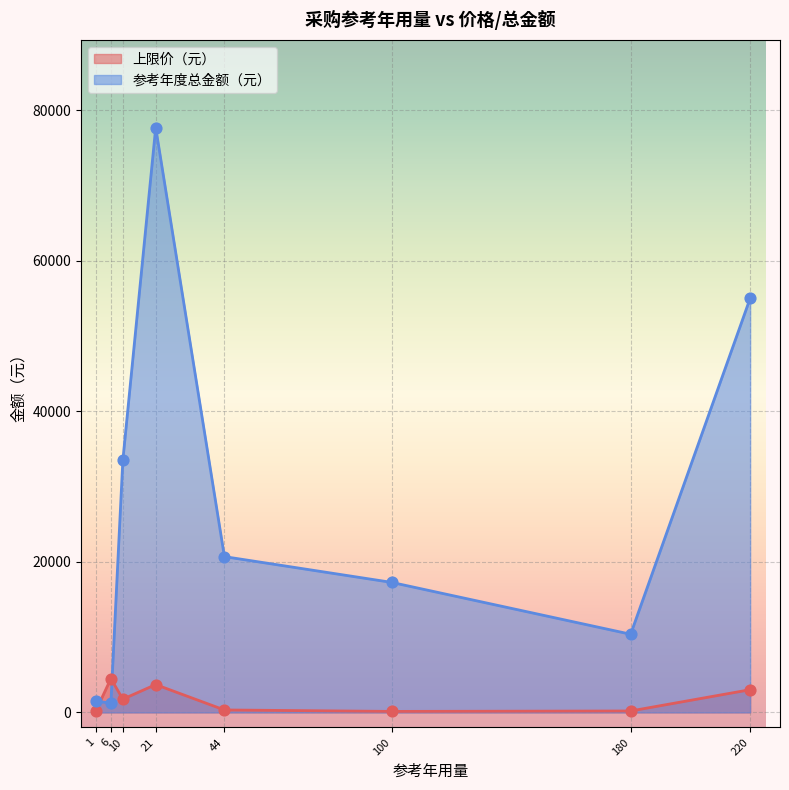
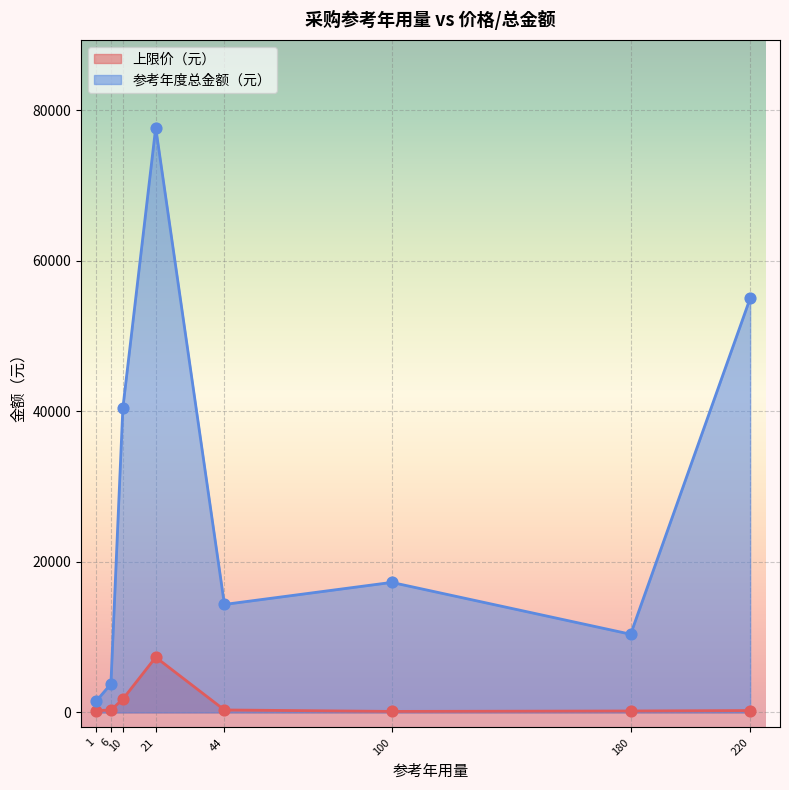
上限价（元）, 6: 4000 -> 0
参考年度总金额（元）, 6: 1000 -> 4000
参考年度总金额（元）, 10: 33000 -> 40000
上限价（元）, 21: 4000 -> 7000
参考年度总金额（元）, 44: 21000 -> 14000
上限价（元）, 220: 3000 -> 0
